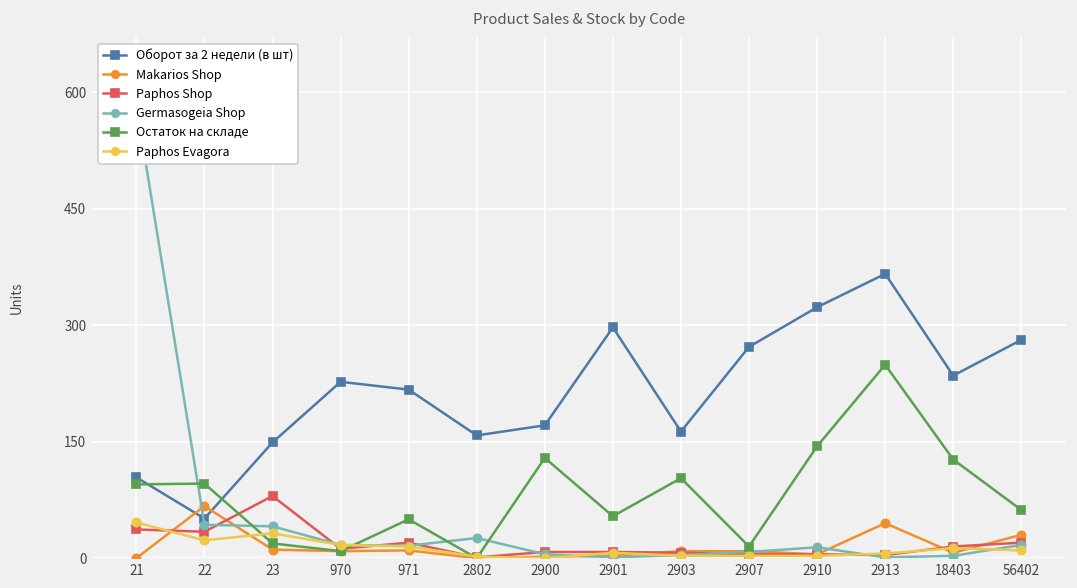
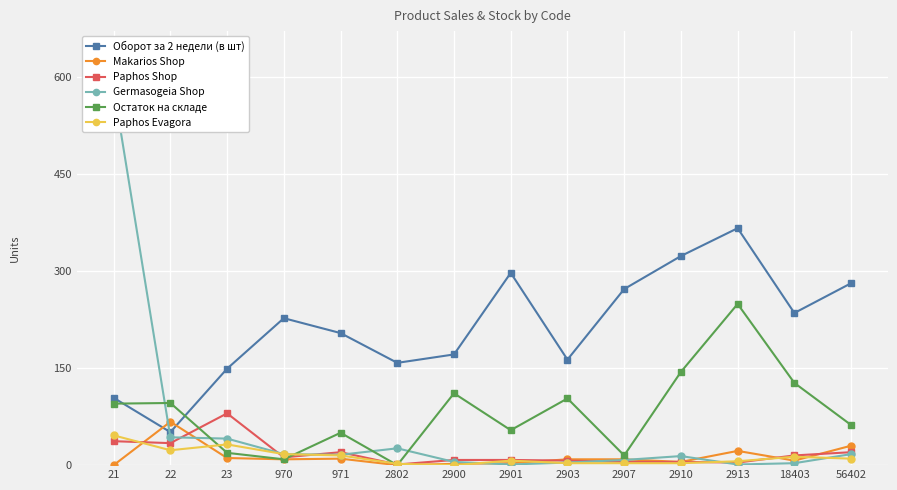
Оборот за 2 недели (в шт), 971: 220 -> 200
Остаток на складе, 2900: 130 -> 110
Makarios Shop, 2913: 50 -> 20
